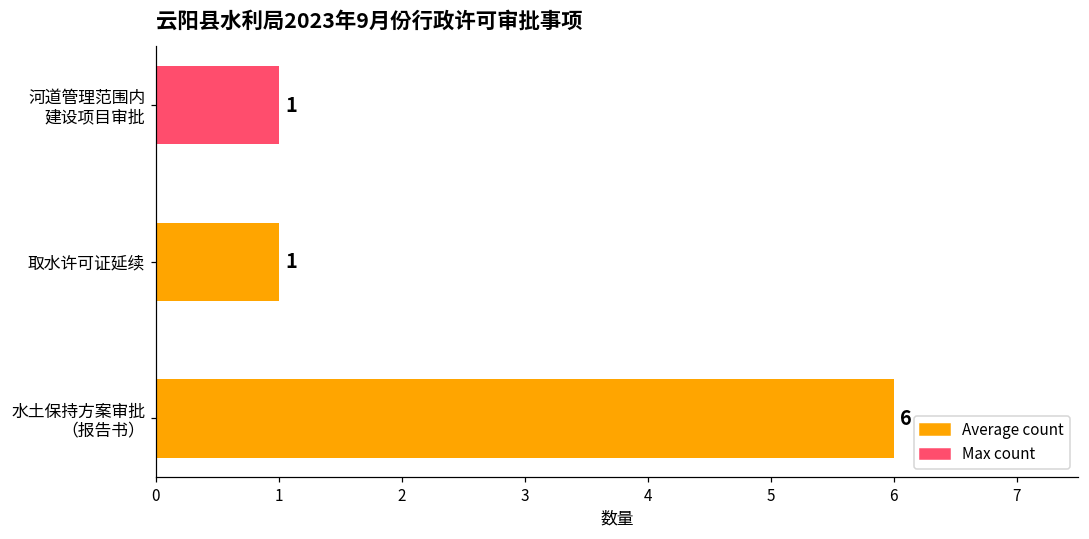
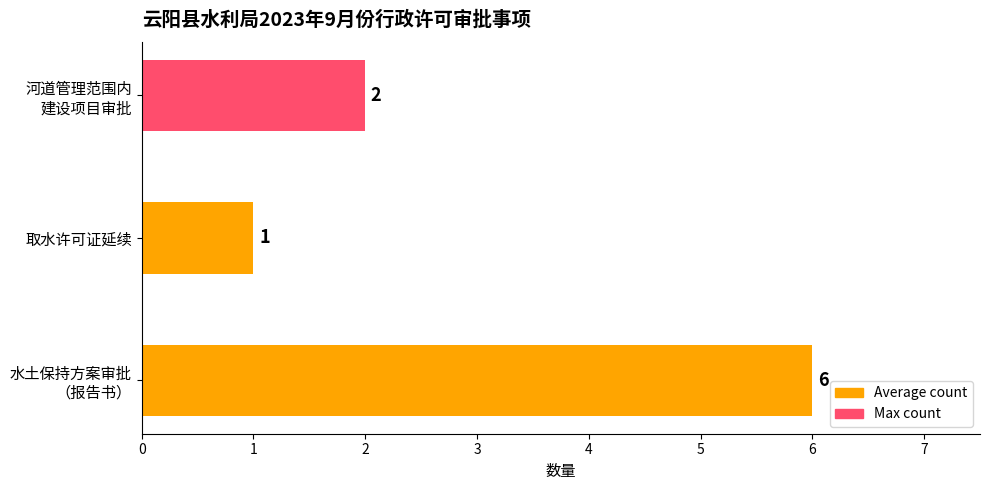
河道管理范围内 建设项目审批: 1 -> 2
